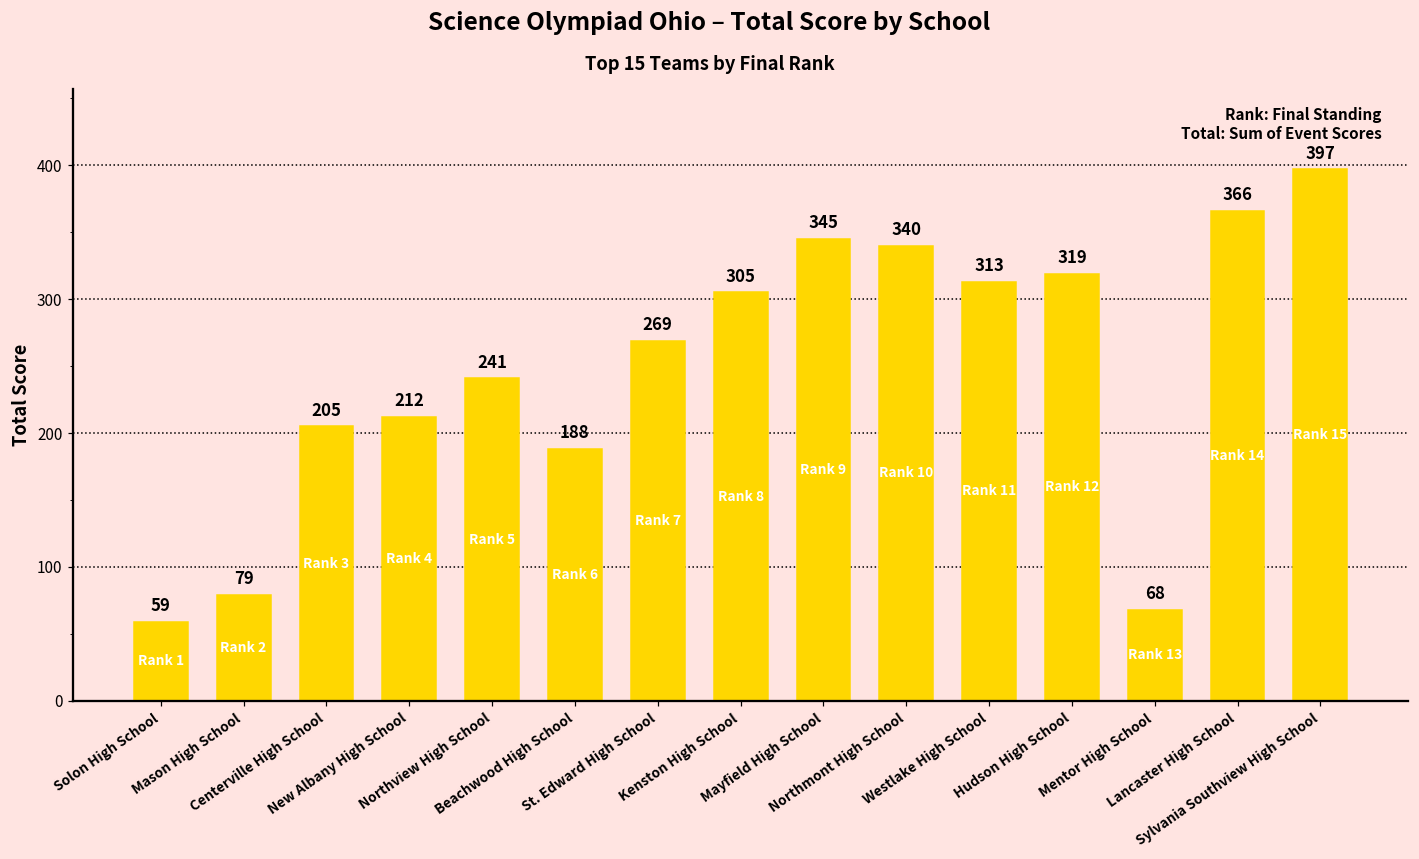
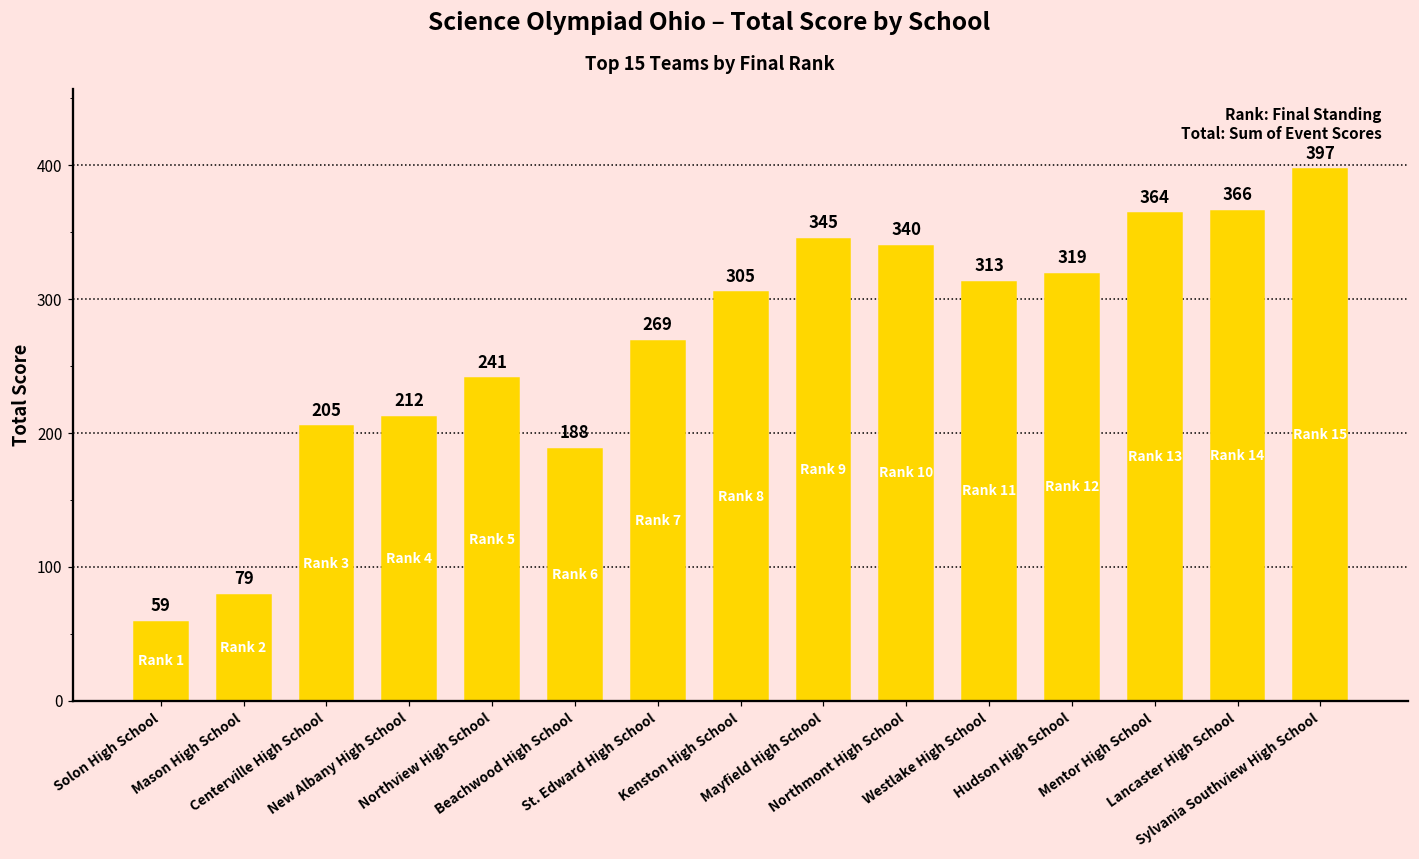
Mentor High School: 68 -> 364
